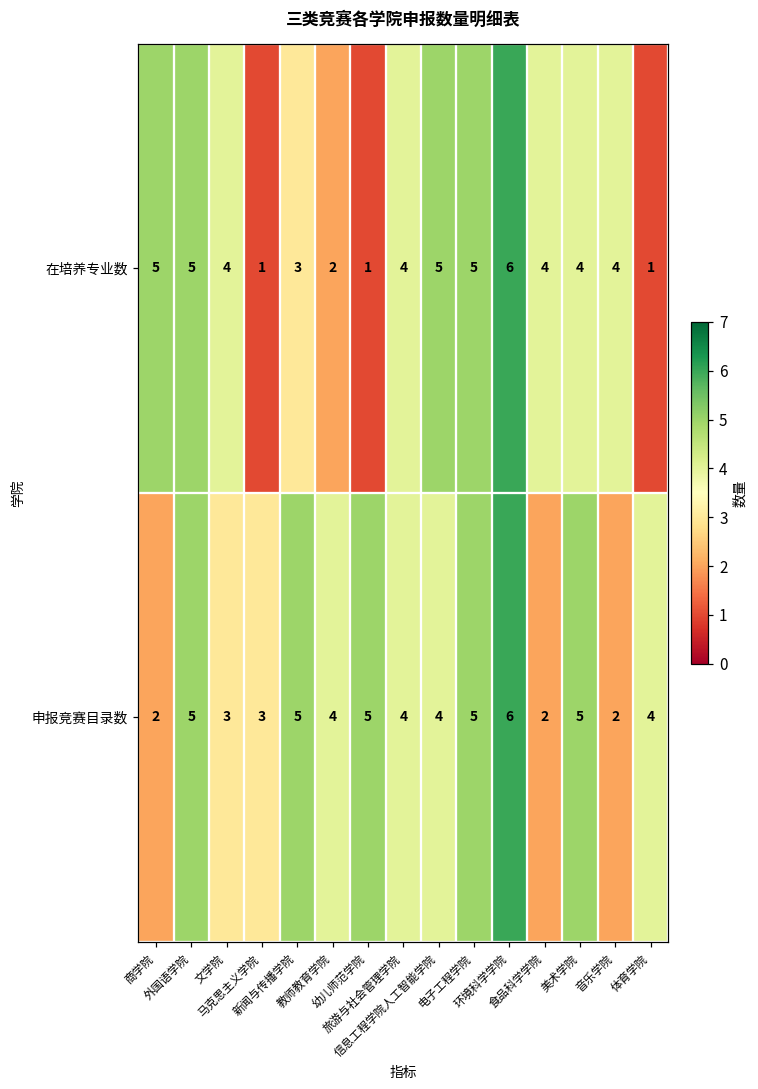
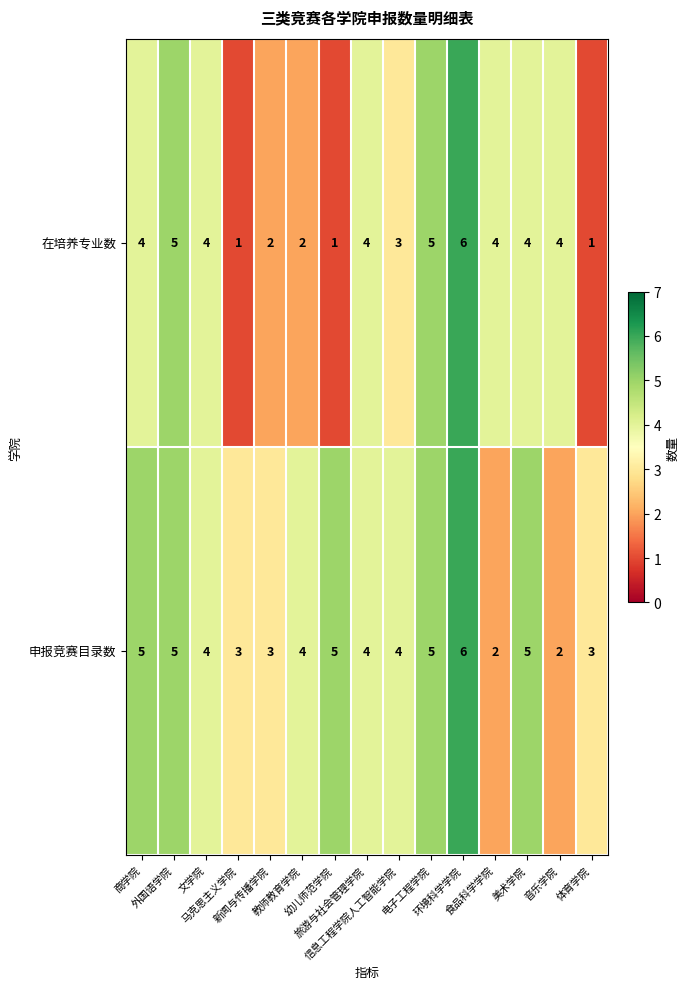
在培养专业数, 商学院: 5 -> 4
在培养专业数, 新闻与传播学院: 3 -> 2
在培养专业数, 信息工程学院人工智能学院: 5 -> 3
申报竞赛目录数, 商学院: 2 -> 5
申报竞赛目录数, 文学院: 3 -> 4
申报竞赛目录数, 新闻与传播学院: 5 -> 3
申报竞赛目录数, 体育学院: 4 -> 3
